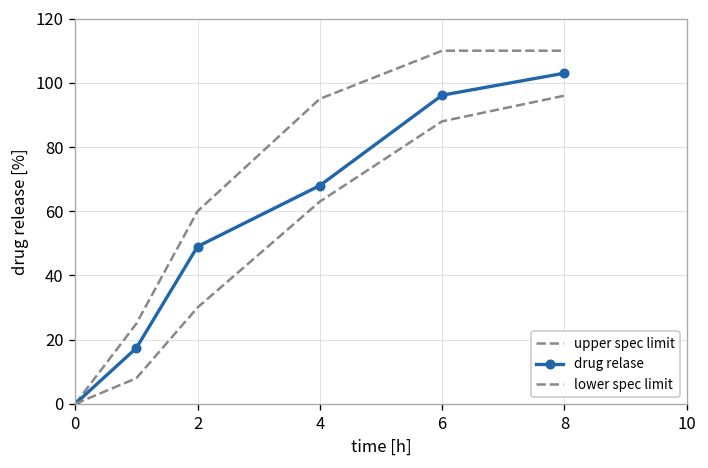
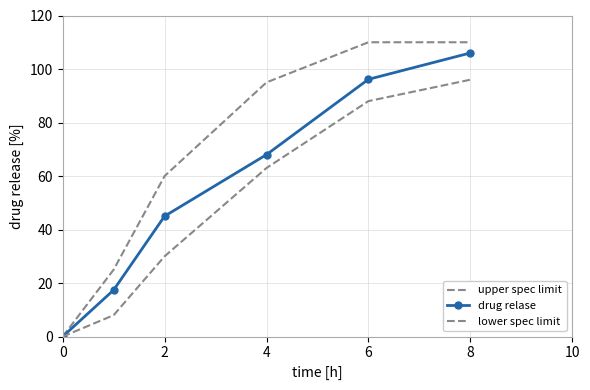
drug relase, 2: 49 -> 45
drug relase, 8: 103 -> 106
